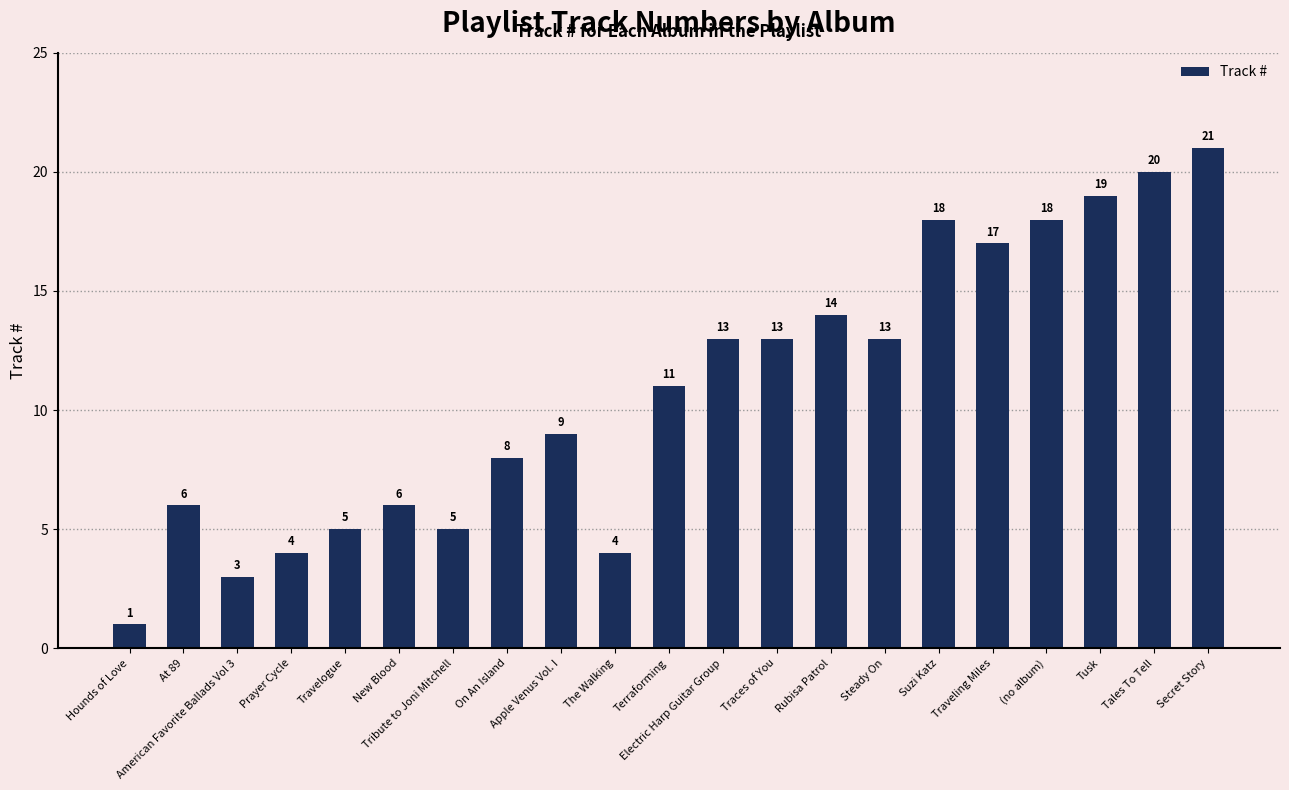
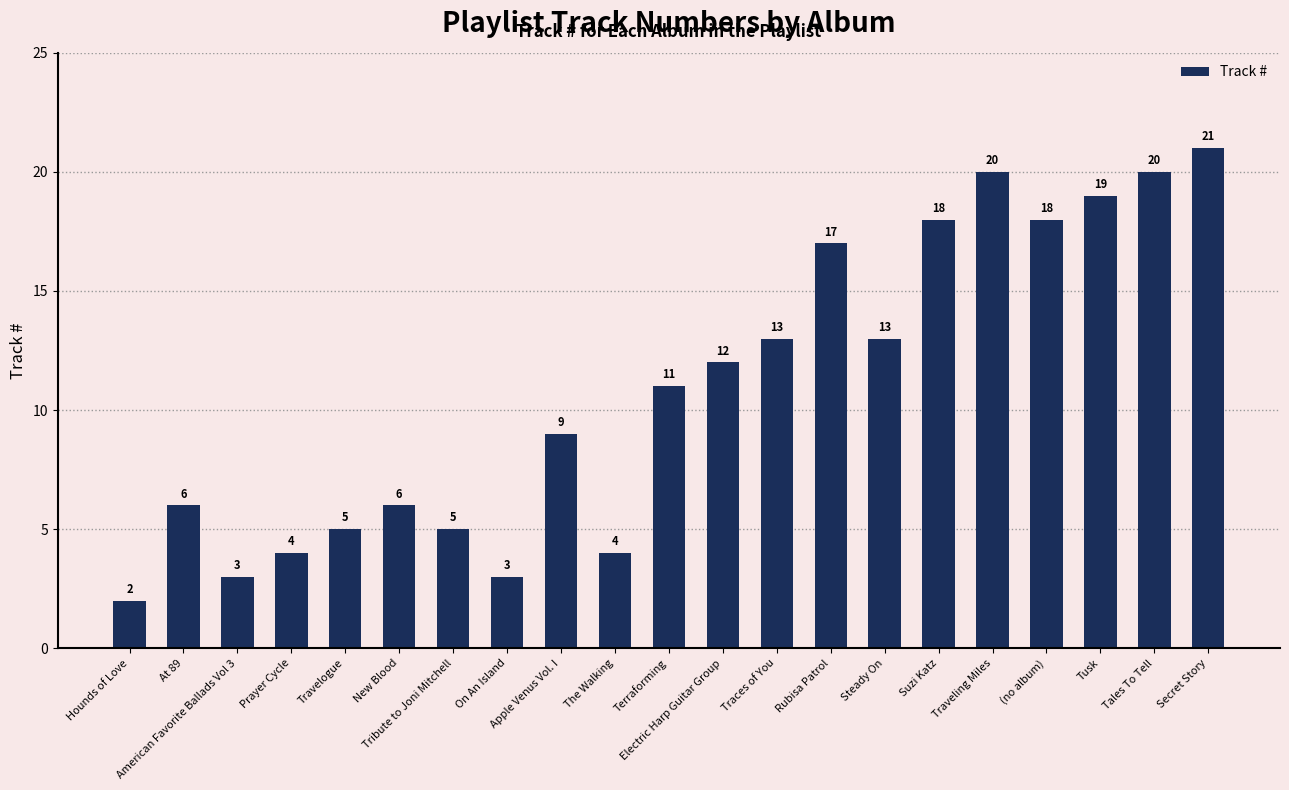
Hounds of Love: 1 -> 2
On An Island: 8 -> 3
Electric Harp Guitar Group: 13 -> 12
Rubisa Patrol: 14 -> 17
Traveling Miles: 17 -> 20
